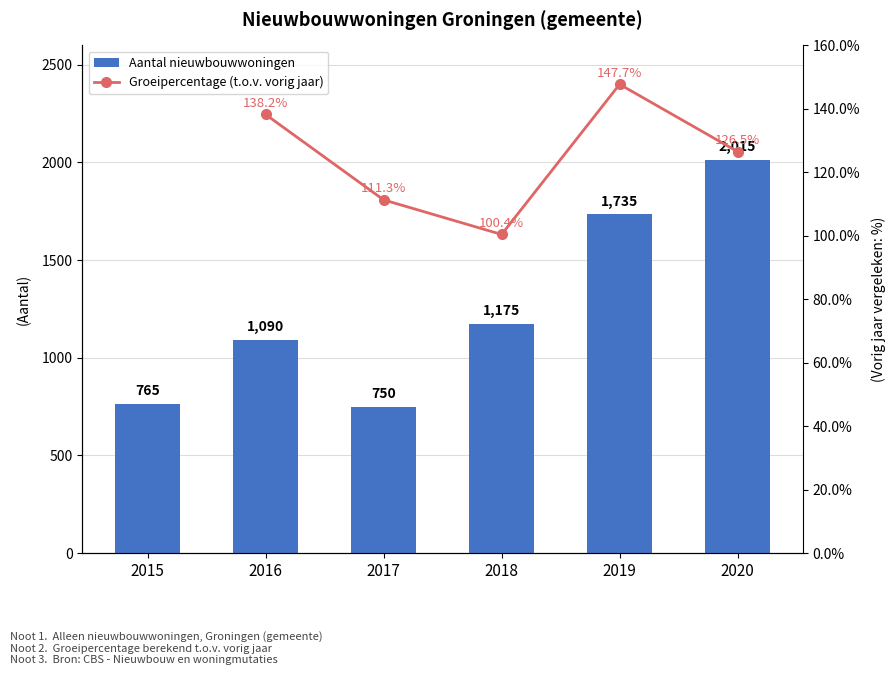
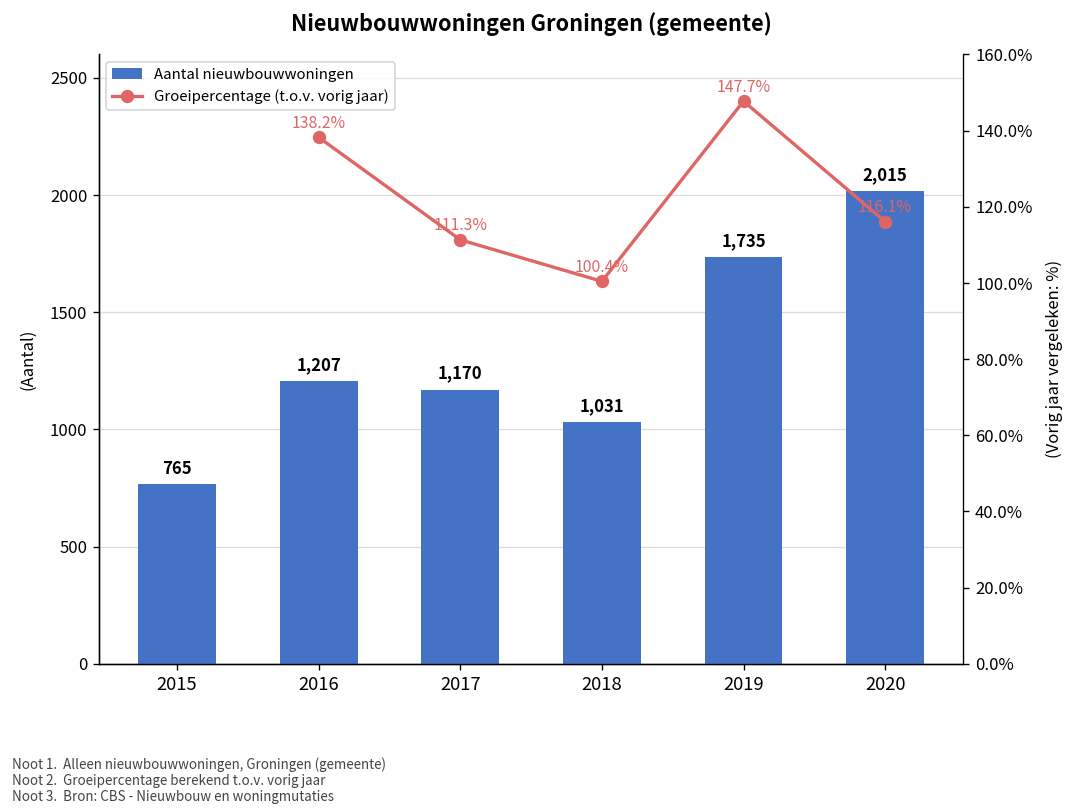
Aantal nieuwbouwwoningen, 2016: 1,090 -> 1,207
Aantal nieuwbouwwoningen, 2017: 750 -> 1,170
Aantal nieuwbouwwoningen, 2018: 1,175 -> 1,031
Groeipercentage (t.o.v. vorig jaar), 2020: 126.5% -> 116.1%
